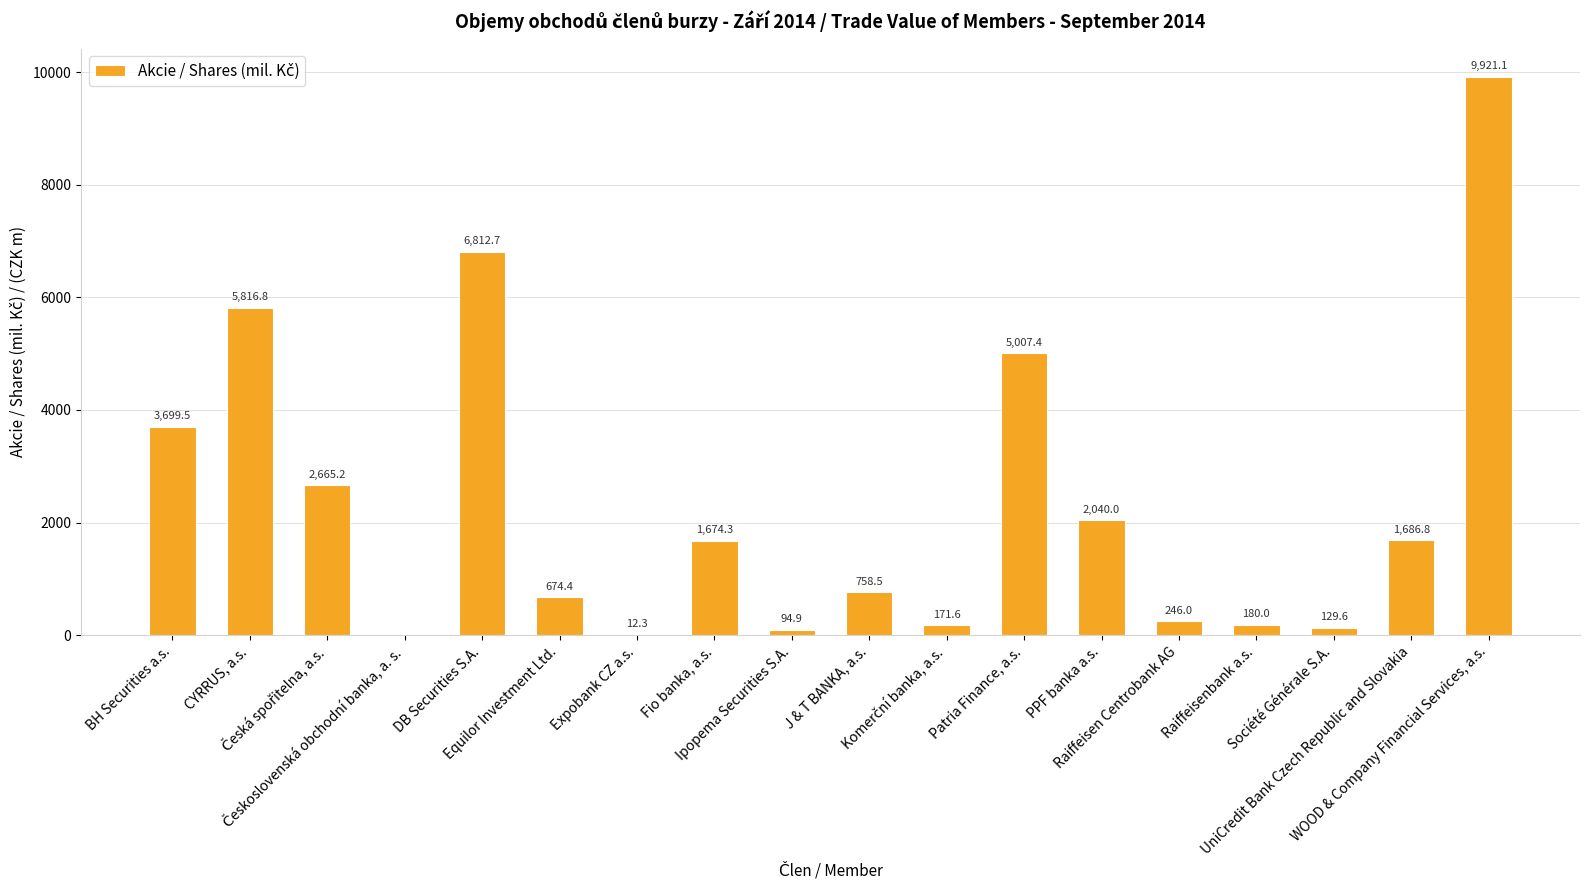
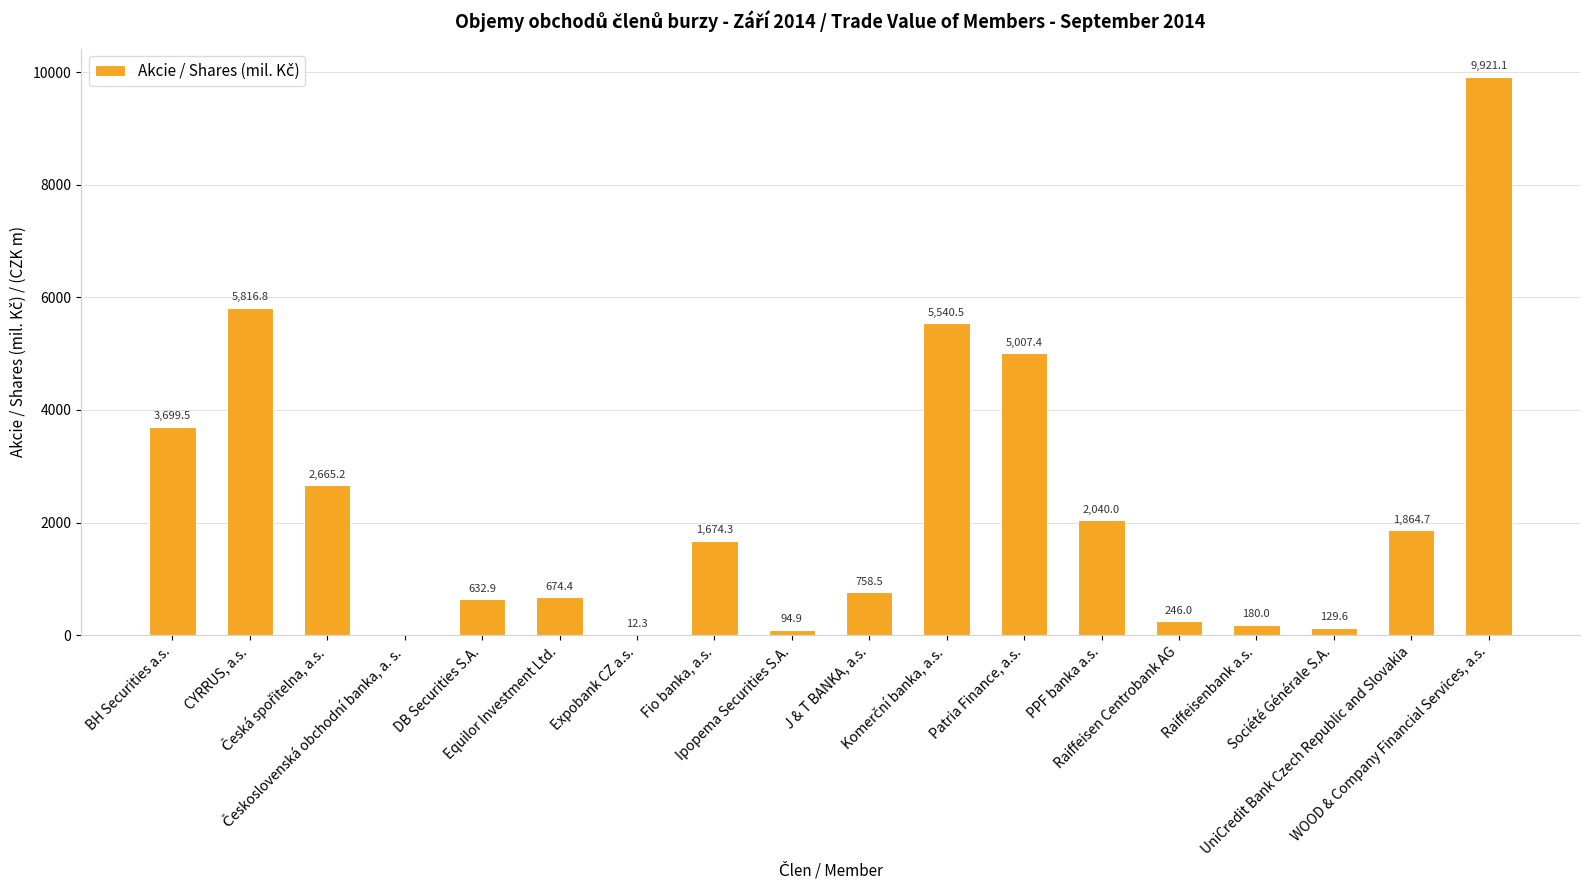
DB Securities S.A.: 6,812.7 -> 632.9
Komerční banka, a.s.: 171.6 -> 5,540.5
UniCredit Bank Czech Republic and Slovakia: 1,686.8 -> 1,864.7
